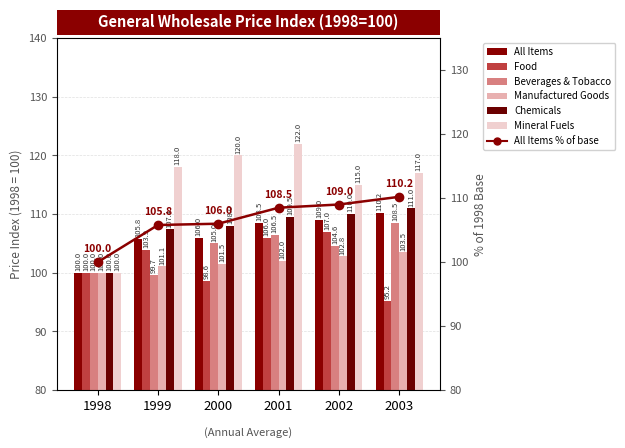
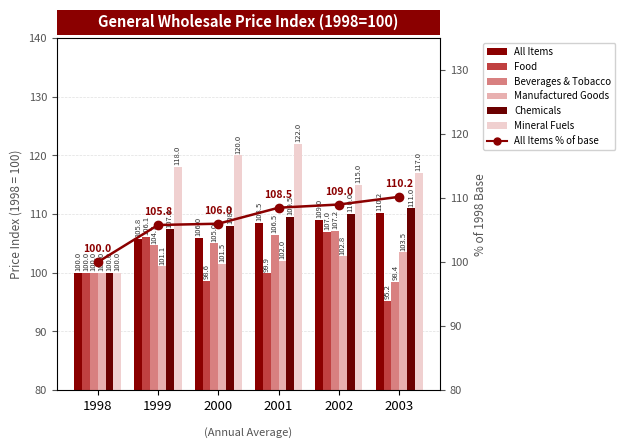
Food, 1999: 103.9 -> 106.1
Beverages & Tobacco, 1999: 99.7 -> 104.7
Food, 2001: 106.0 -> 99.9
Beverages & Tobacco, 2002: 104.6 -> 107.2
Beverages & Tobacco, 2003: 108.5 -> 98.4
